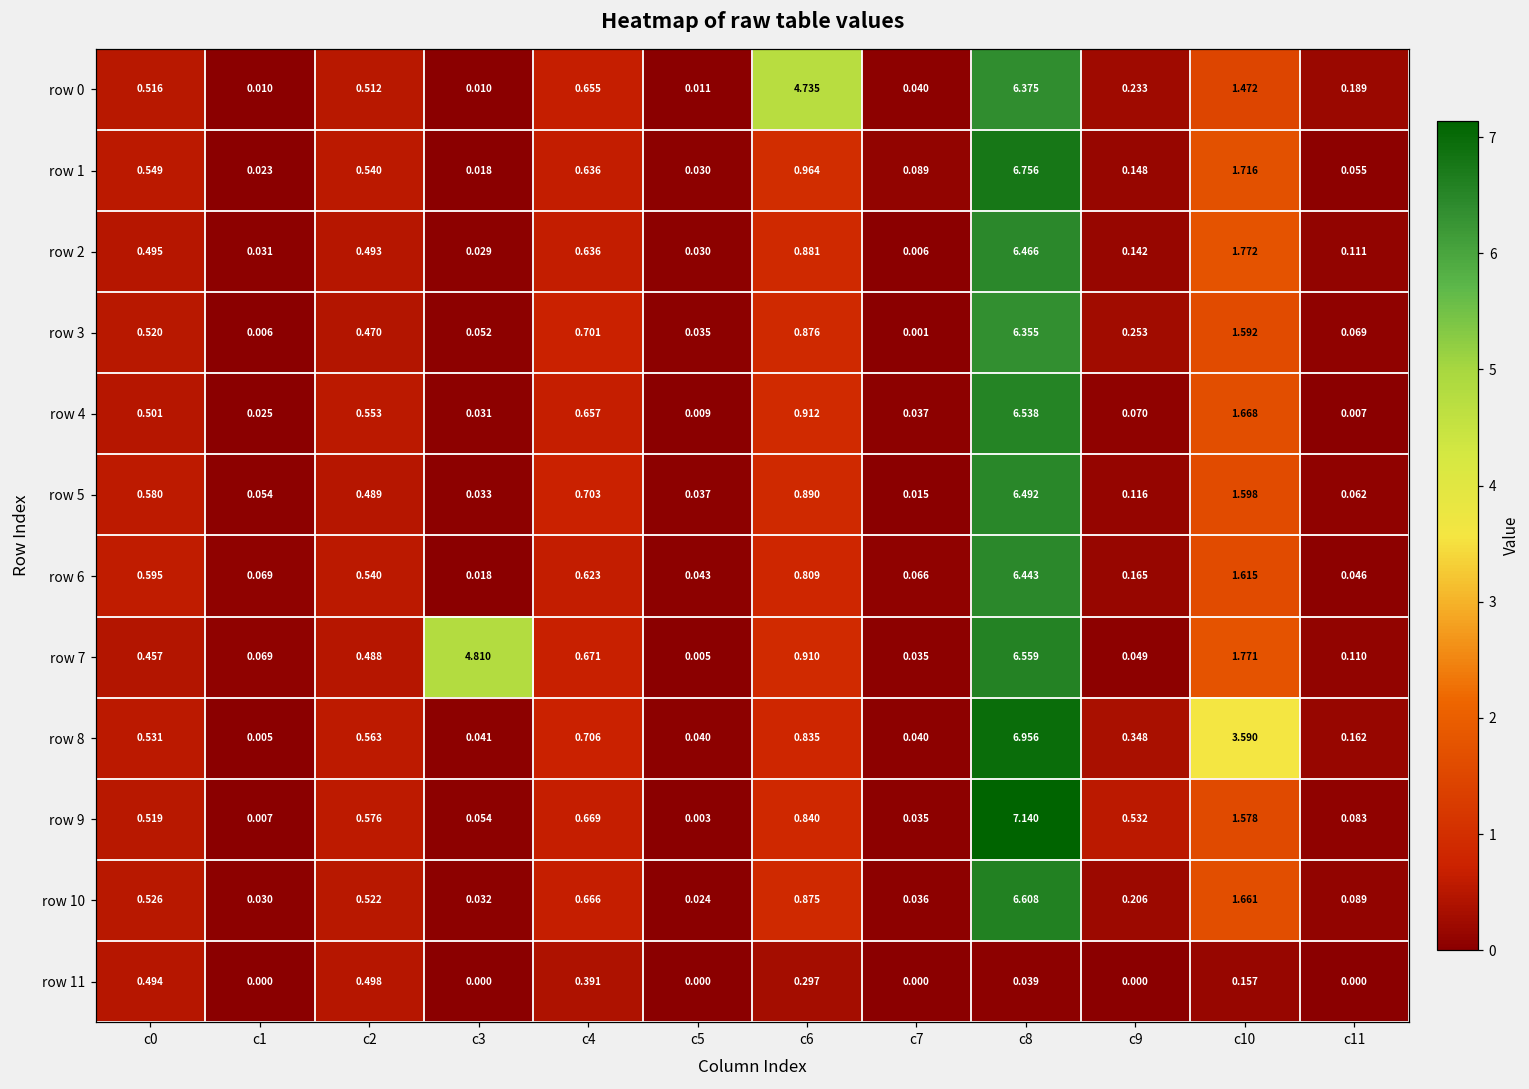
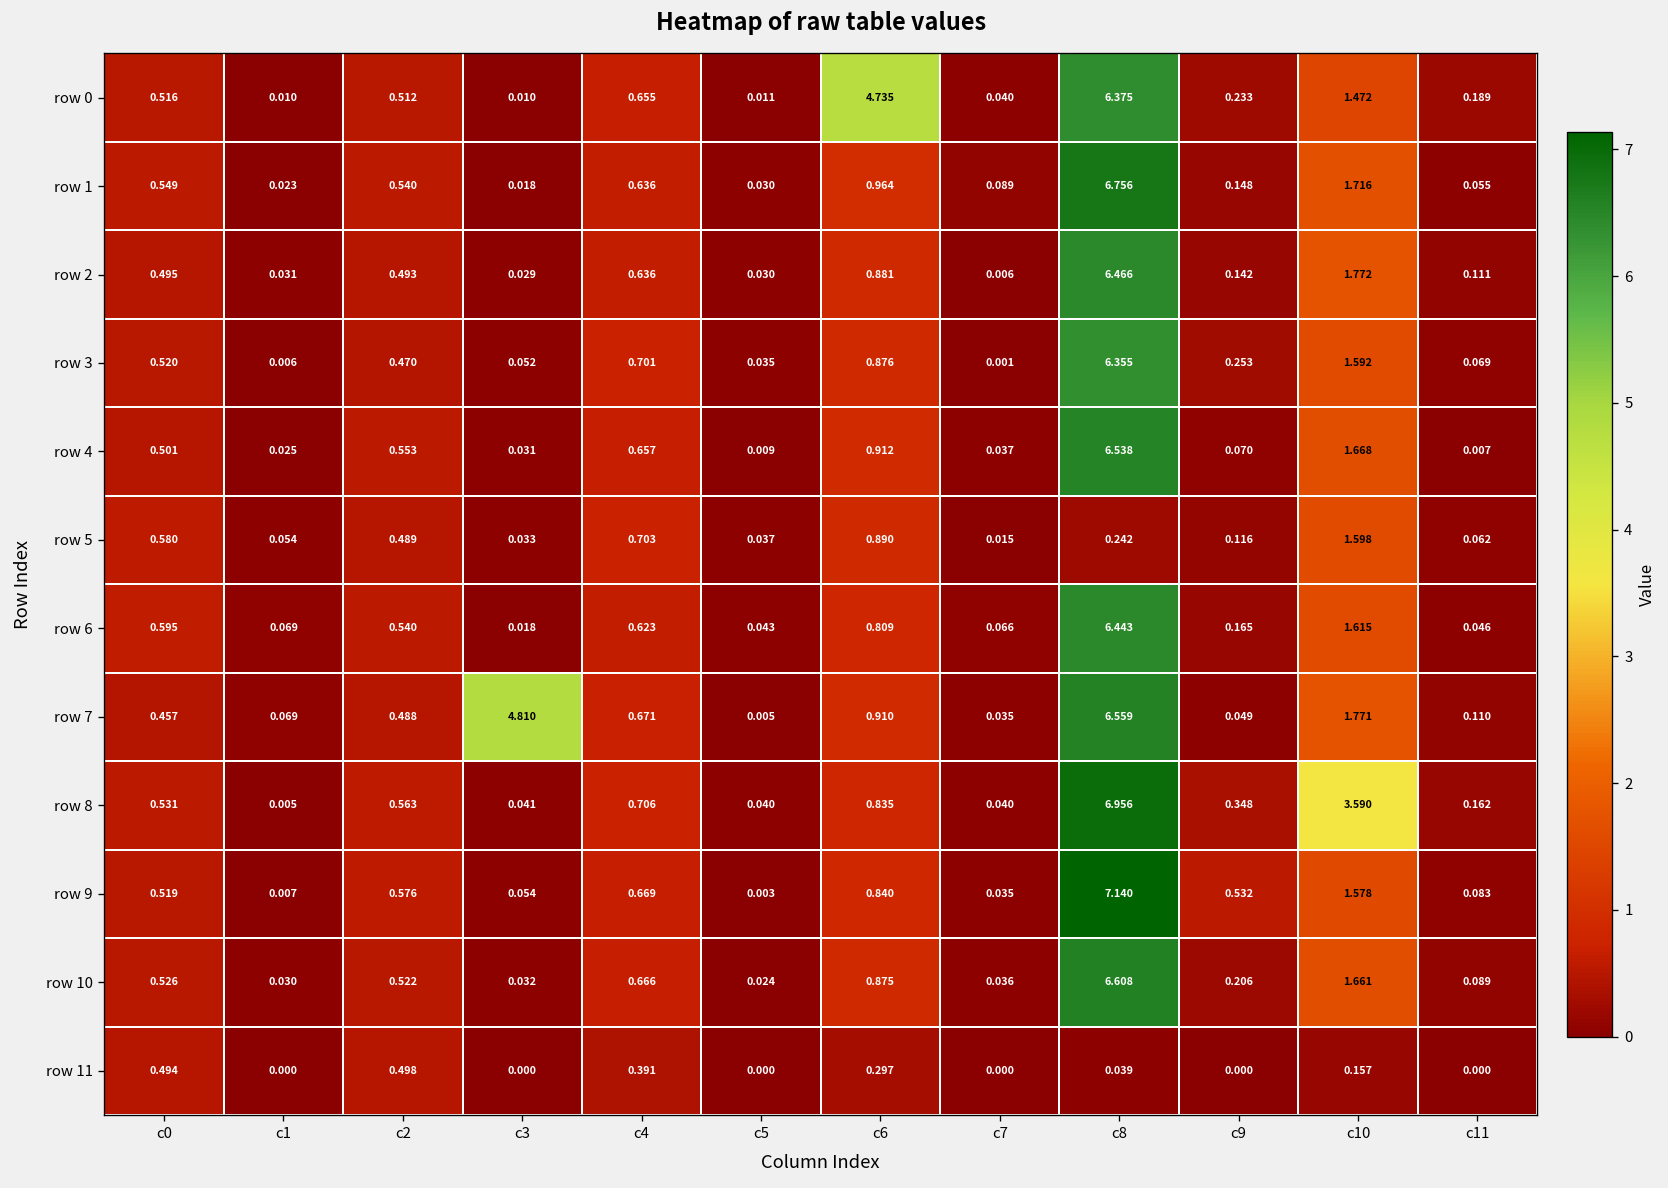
row 5, c8: 6.492 -> 0.242
